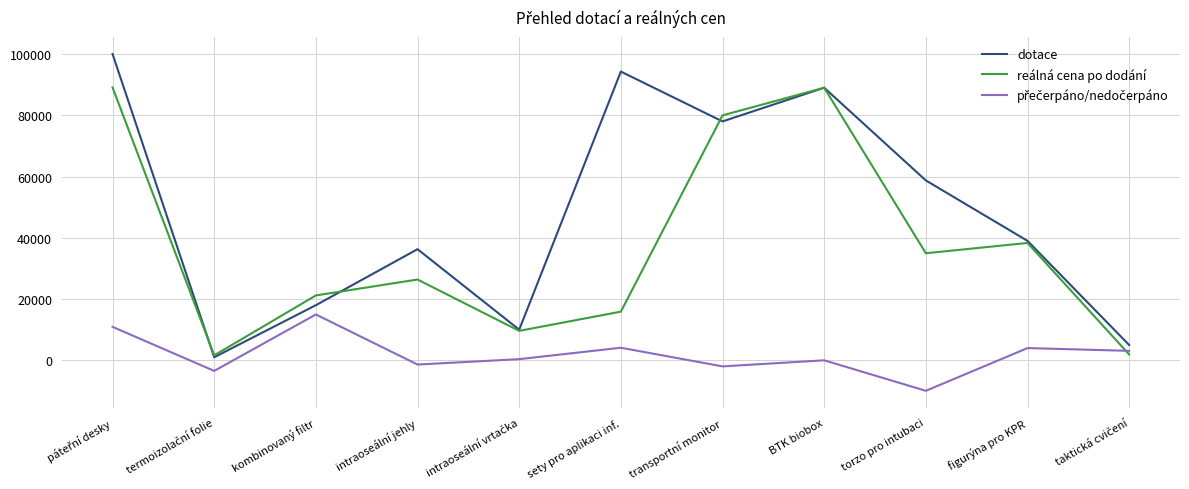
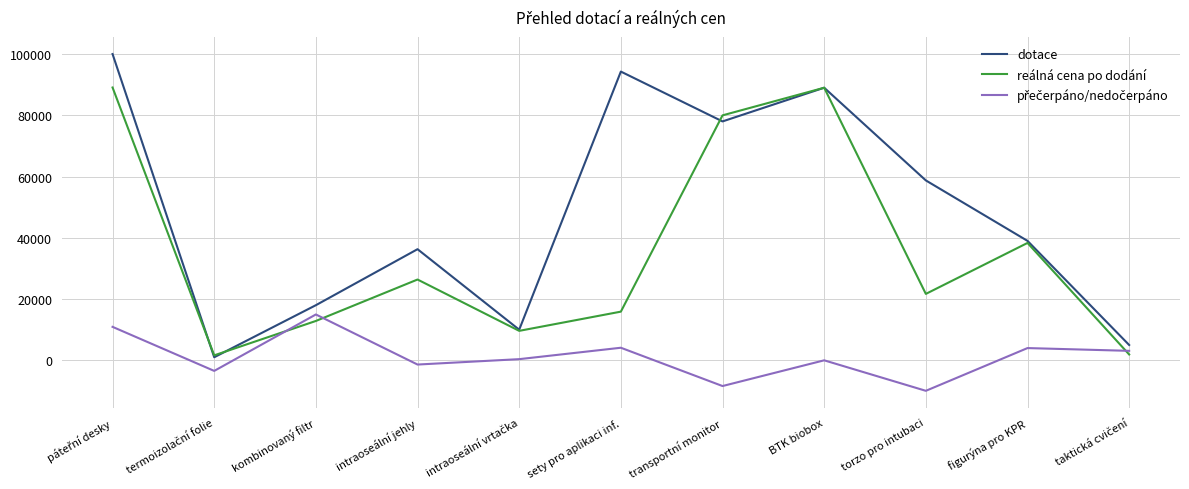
reálná cena po dodání, kombinovaný filtr: 21000 -> 13000
přečerpáno/nedočerpáno, transportní monitor: -2000 -> -8000
reálná cena po dodání, torzo pro intubaci: 35000 -> 22000
